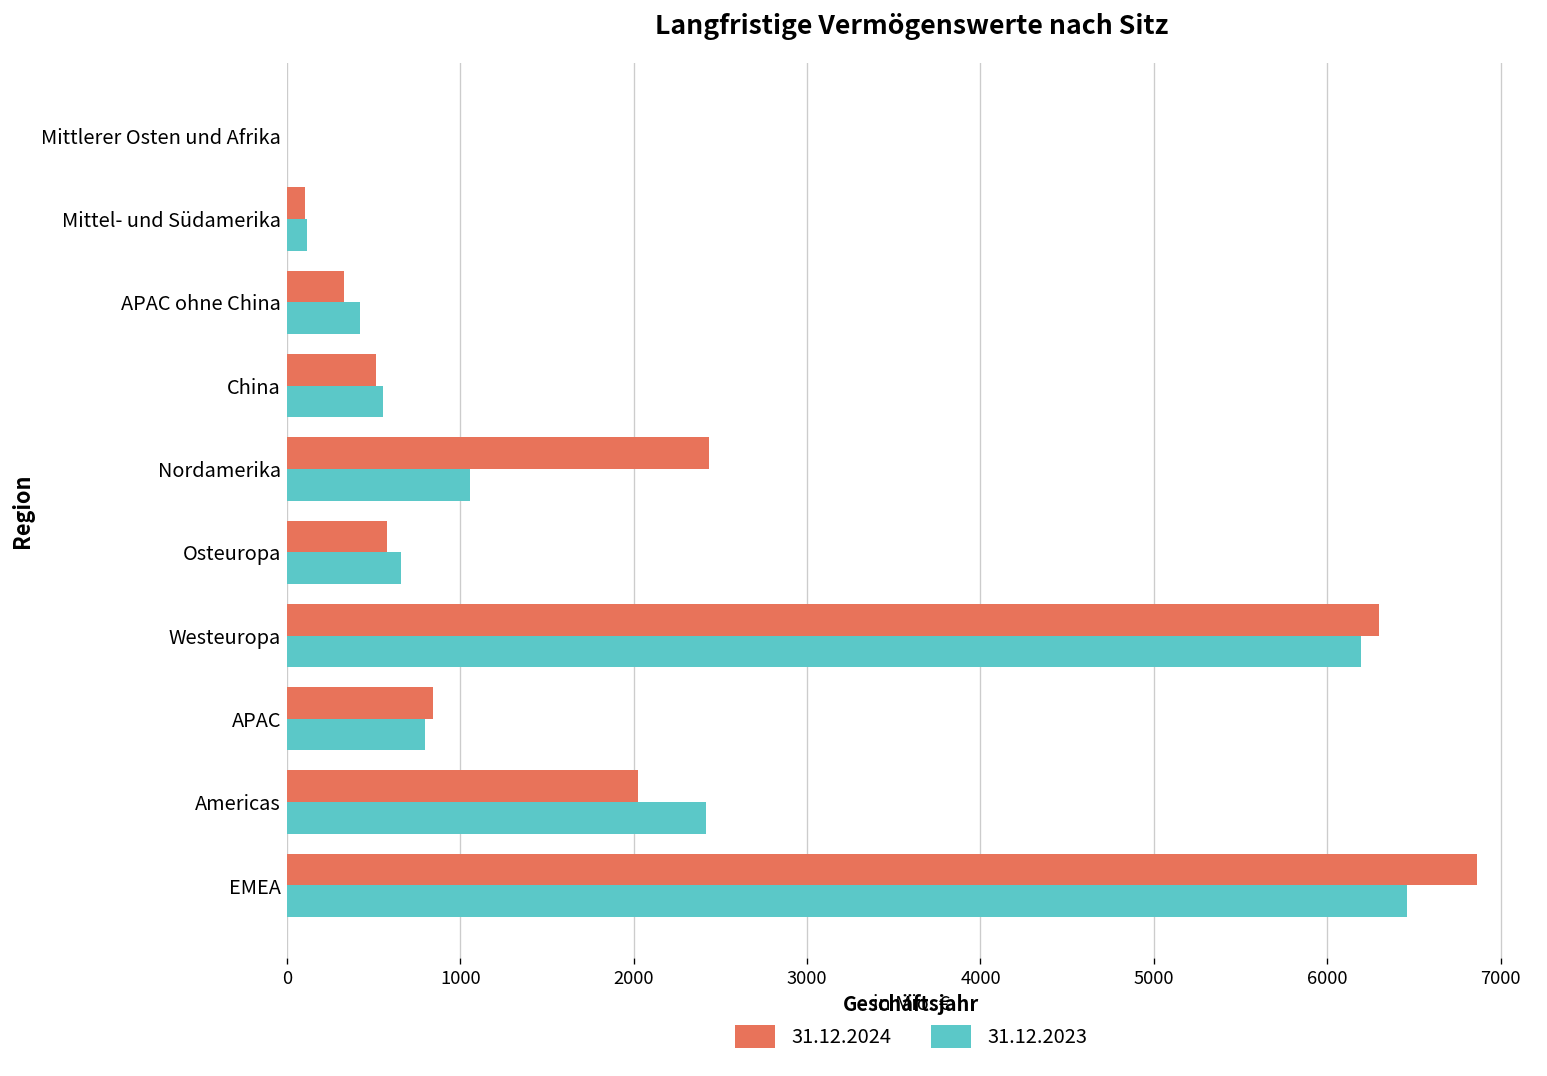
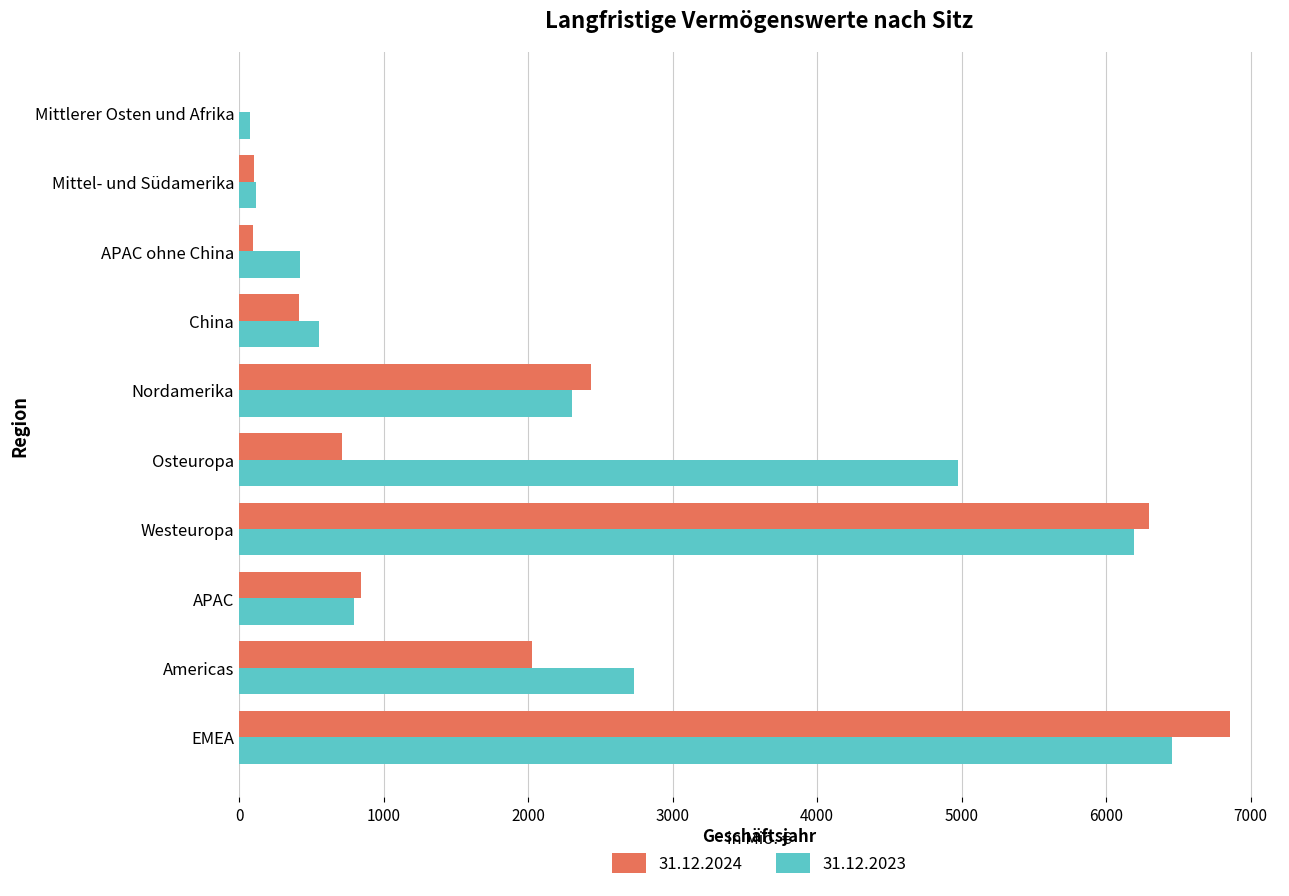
31.12.2023, Mittlerer Osten und Afrika: 0 -> 80
31.12.2024, APAC ohne China: 330 -> 90
31.12.2024, China: 510 -> 420
31.12.2023, Nordamerika: 1050 -> 2300
31.12.2024, Osteuropa: 580 -> 710
31.12.2023, Osteuropa: 660 -> 4970
31.12.2023, Americas: 2420 -> 2730
